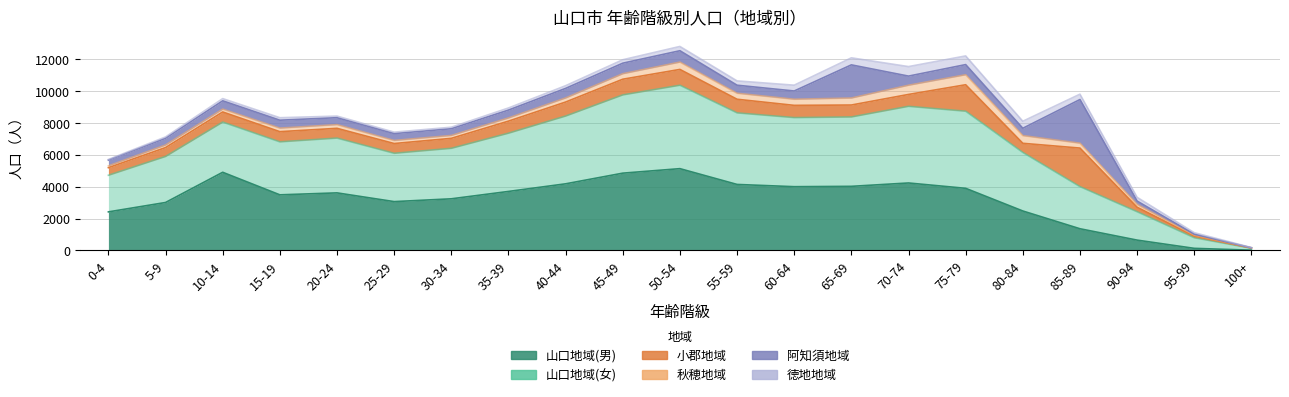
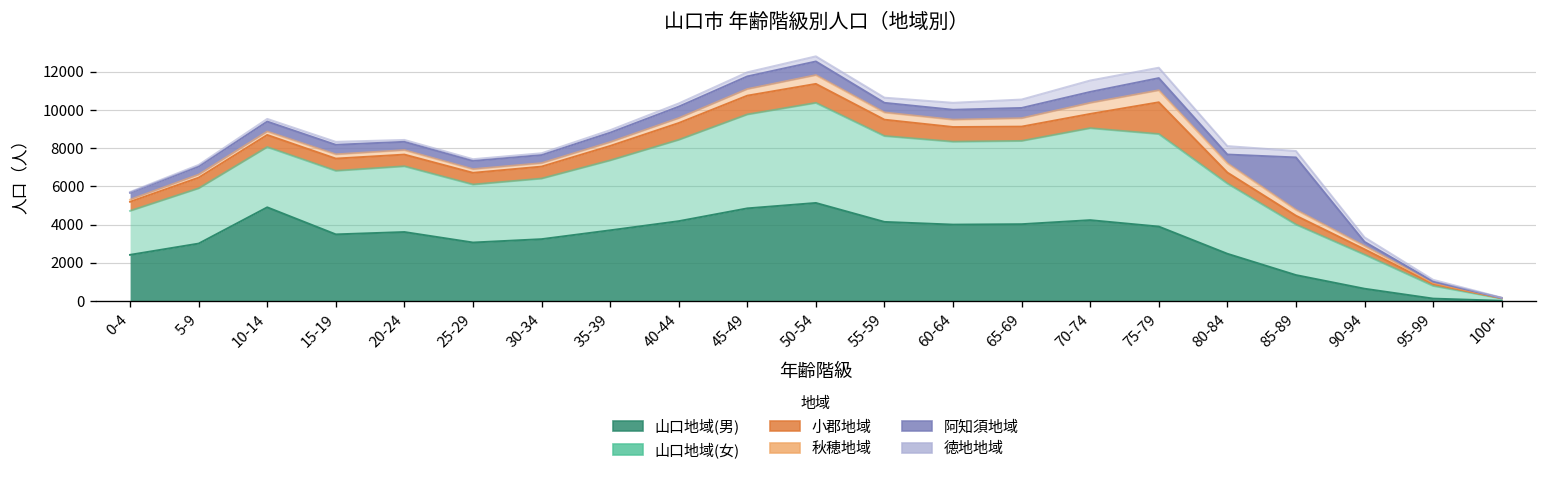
阿知須地域, 65-69: 2100 -> 500
小郡地域, 85-89: 2400 -> 500
